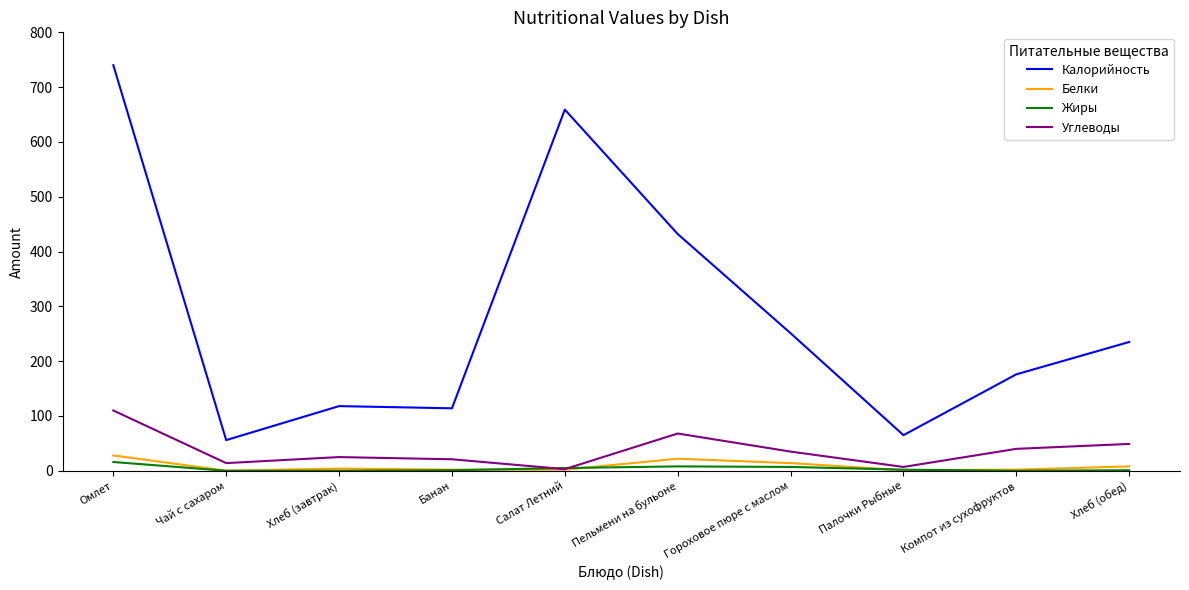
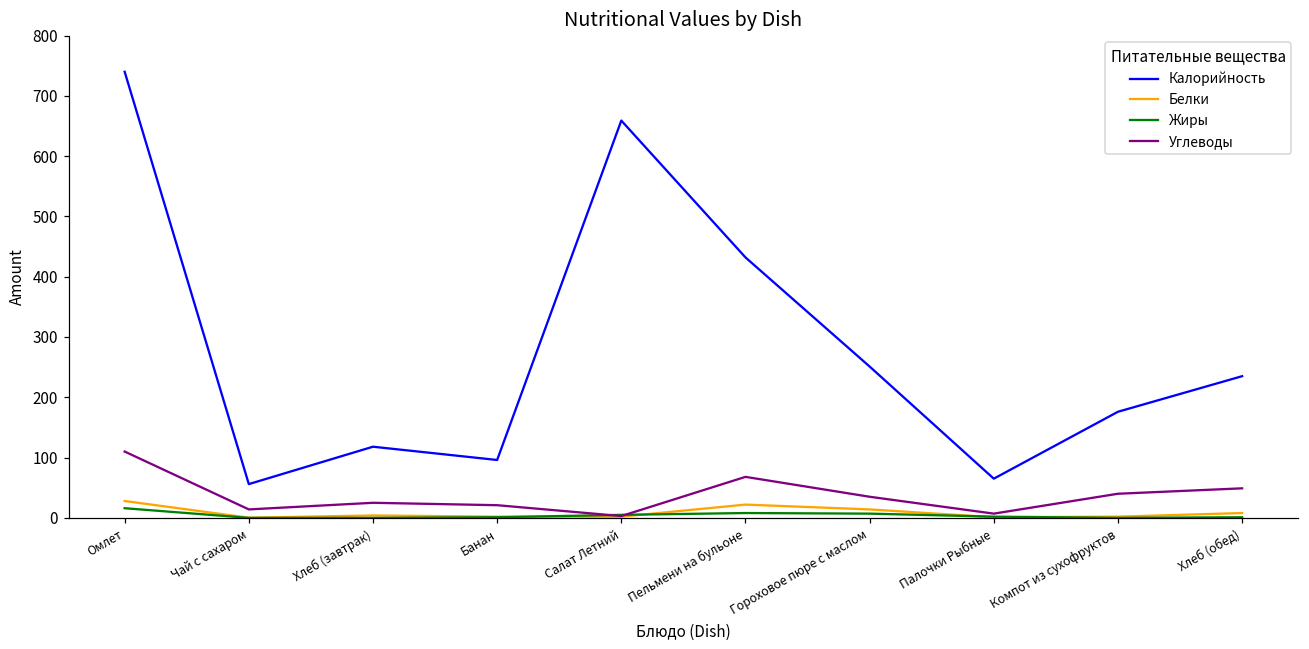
Калорийность, Банан: 110 -> 100
